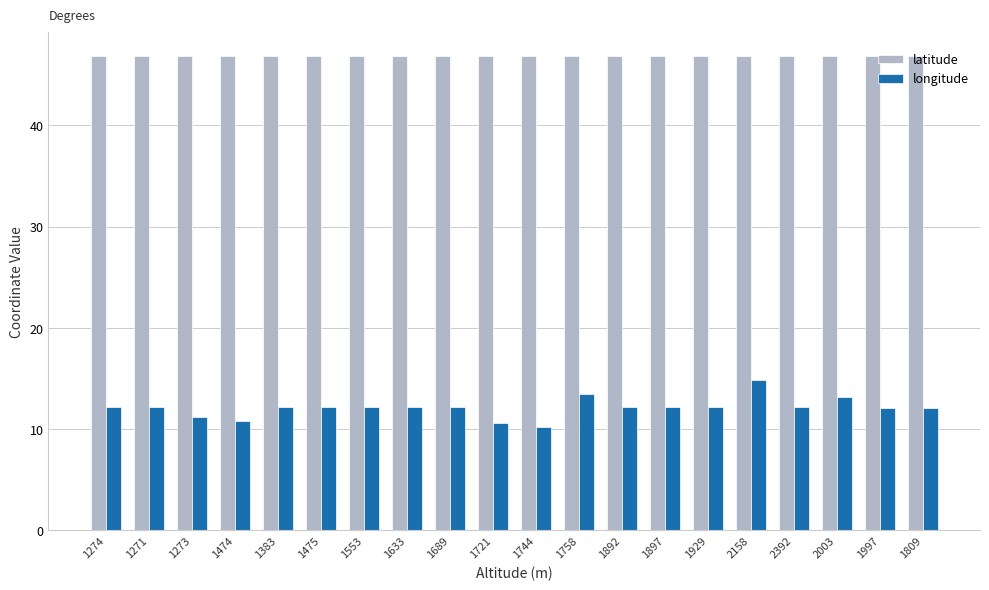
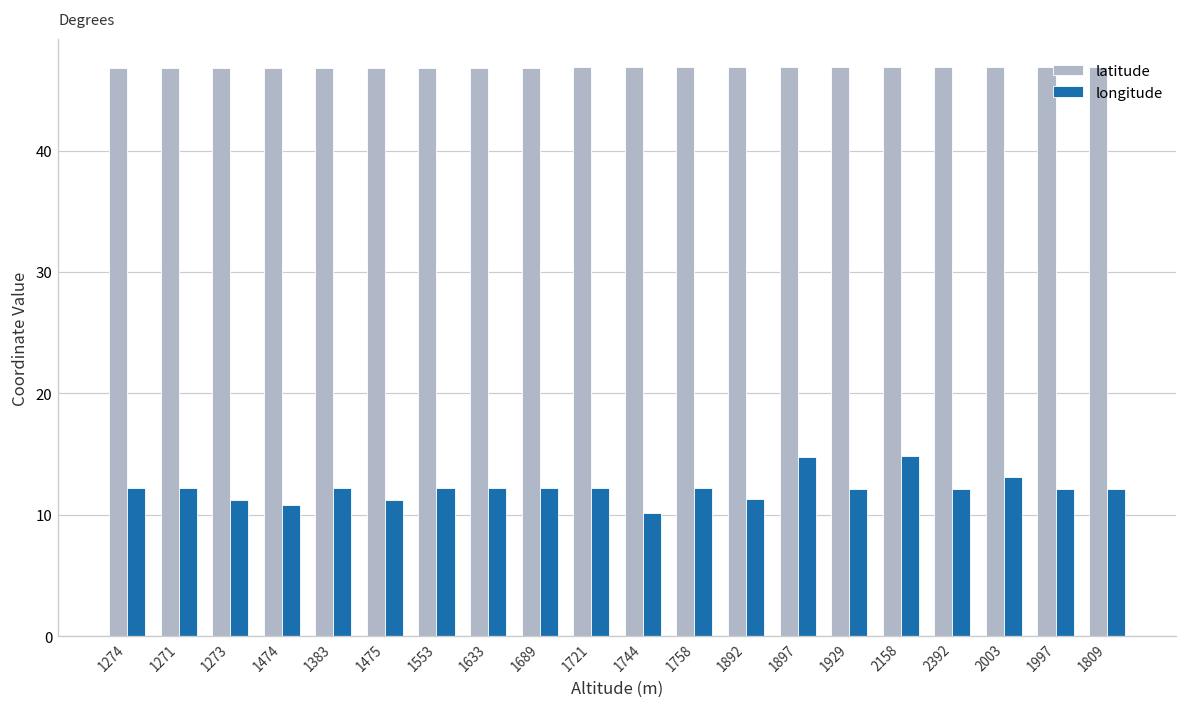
longitude, 1475: 12.2 -> 11.2
longitude, 1721: 10.6 -> 12.2
longitude, 1758: 13.5 -> 12.2
longitude, 1892: 12.2 -> 11.3
longitude, 1897: 12.2 -> 14.8
